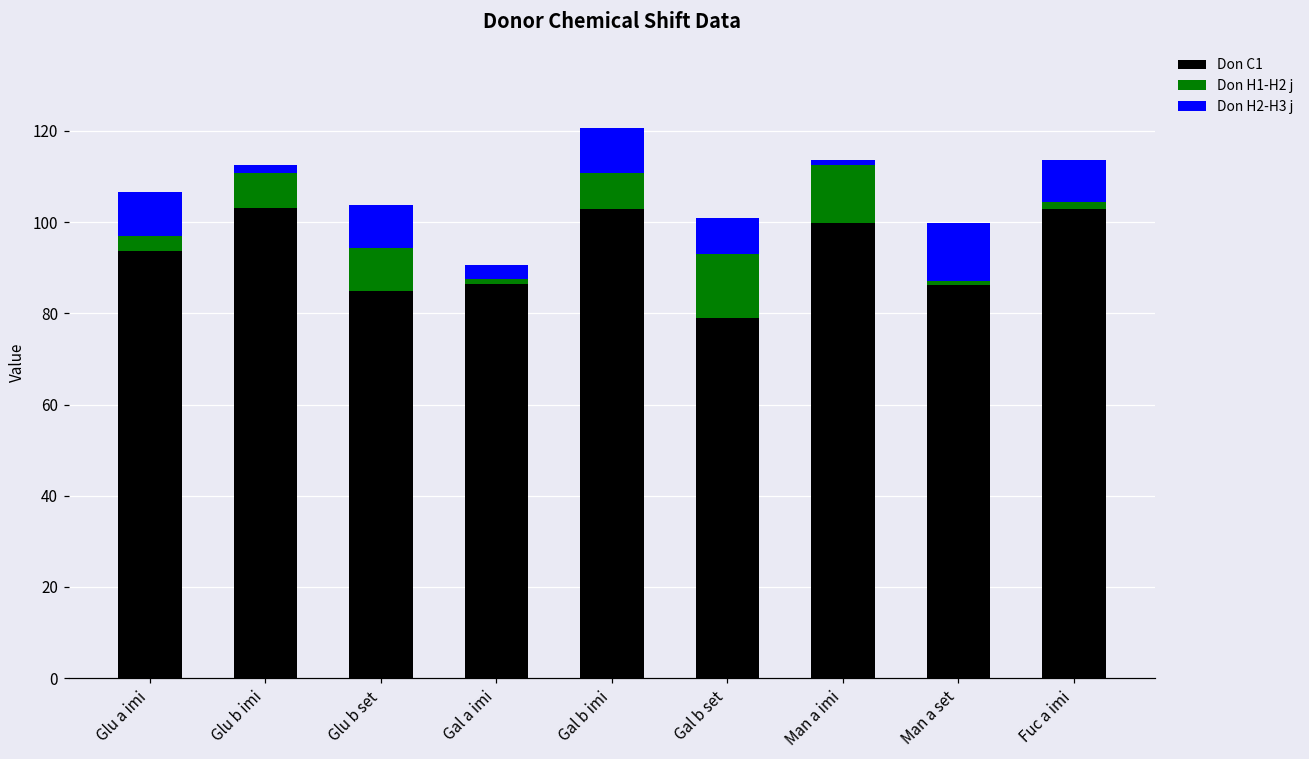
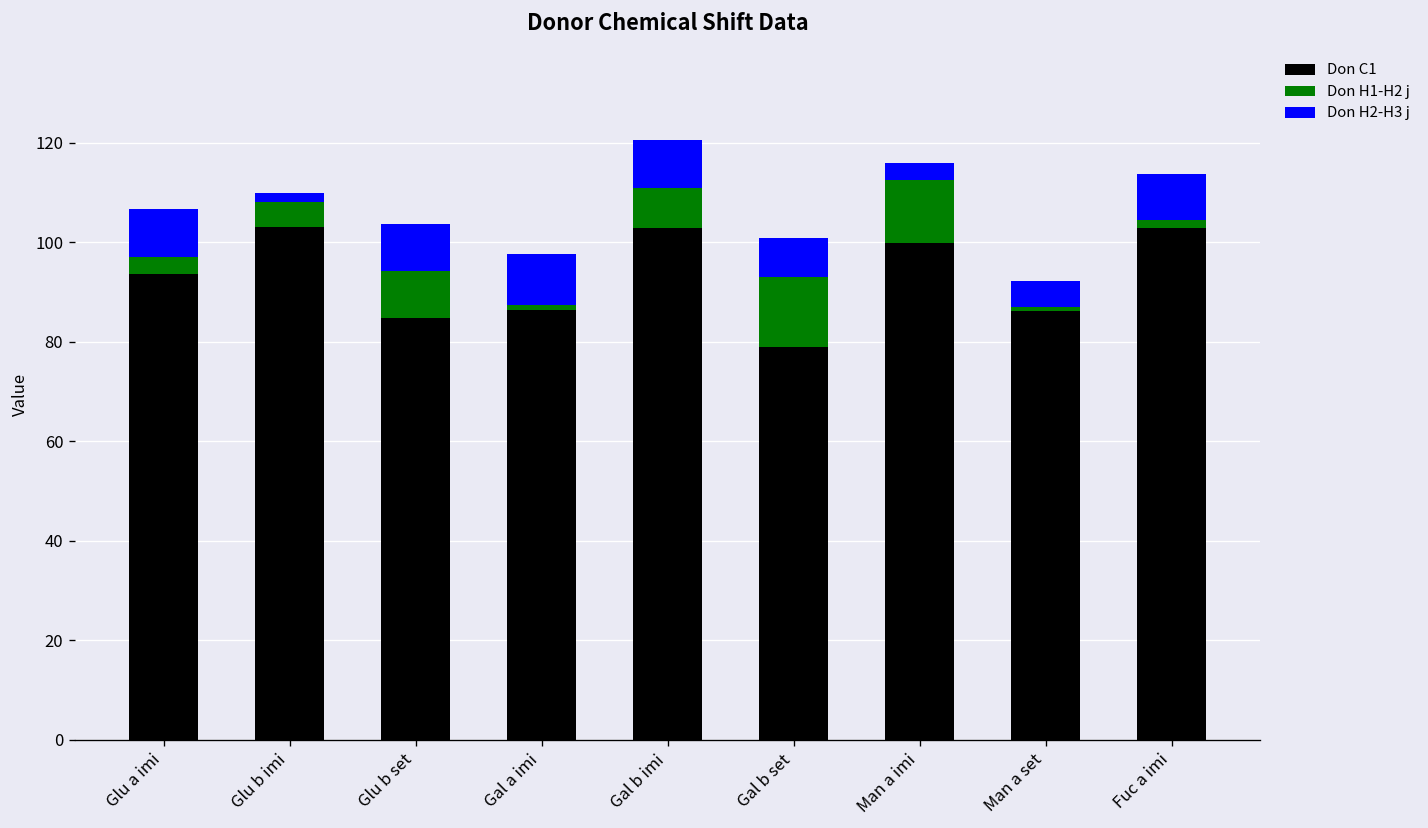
Don H1-H2 j, Glu b imi: 8 -> 5
Don H2-H3 j, Gal a imi: 3 -> 10
Don H2-H3 j, Man a imi: 1 -> 3
Don H2-H3 j, Man a set: 13 -> 5
